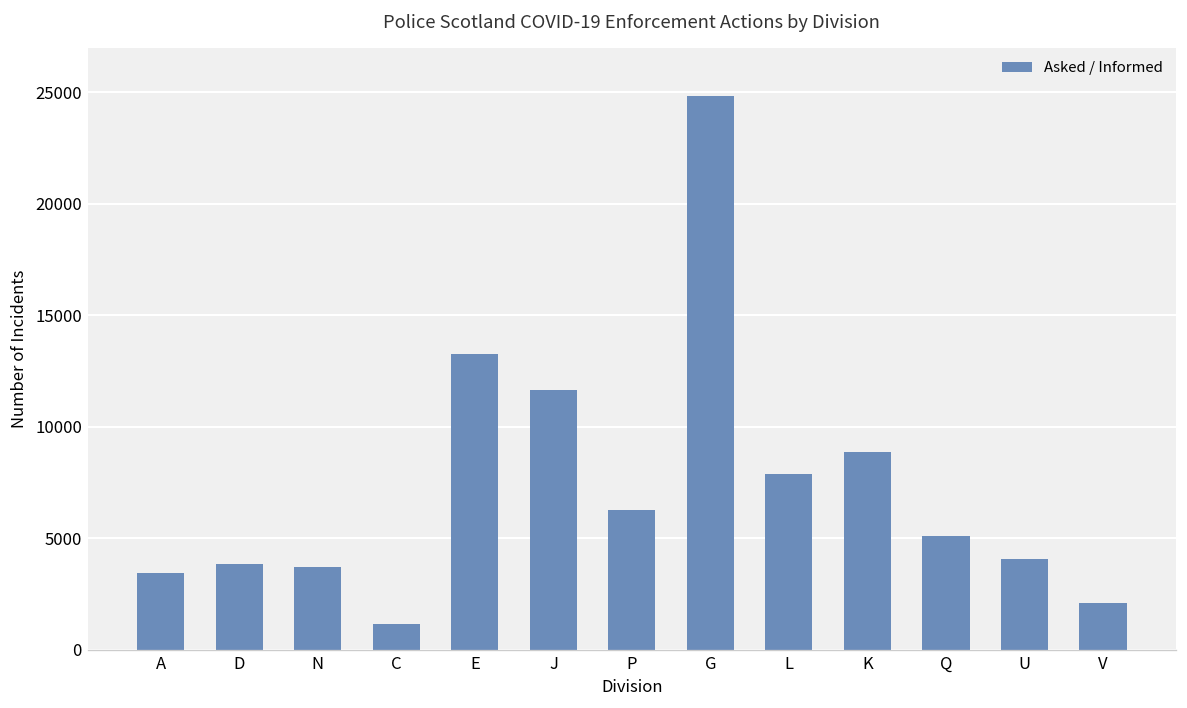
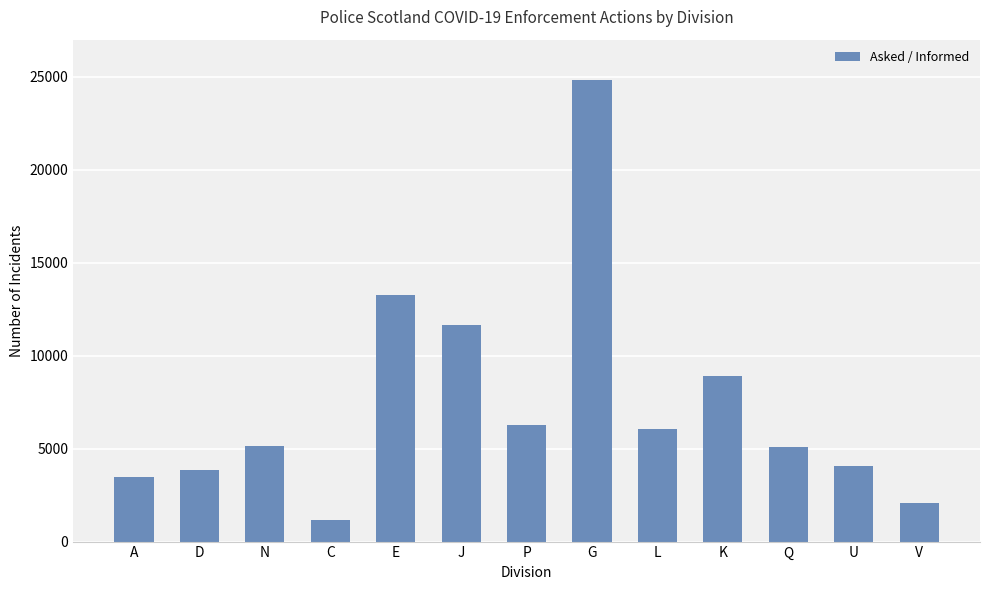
N: 3700 -> 5100
L: 7900 -> 6100
